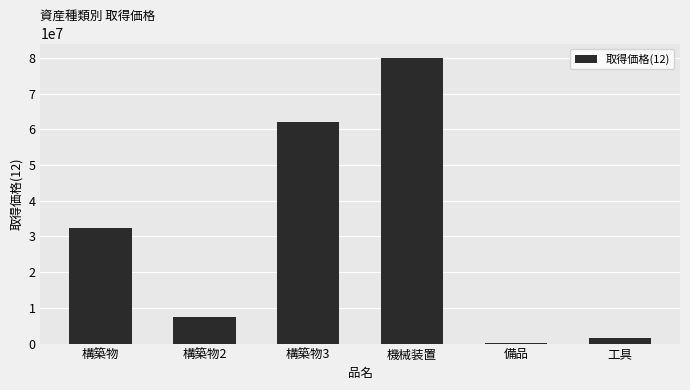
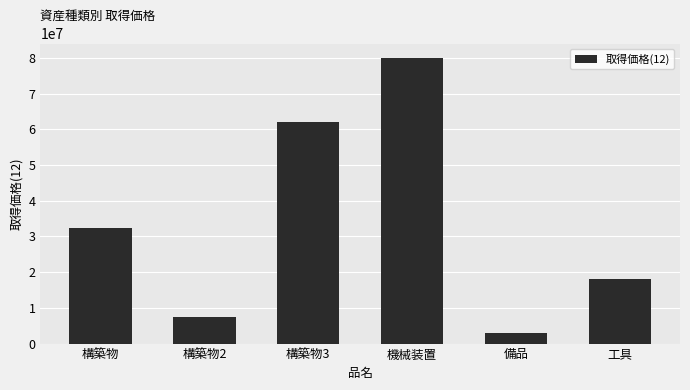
備品: 0 -> 3000000
工具: 2000000 -> 18000000
